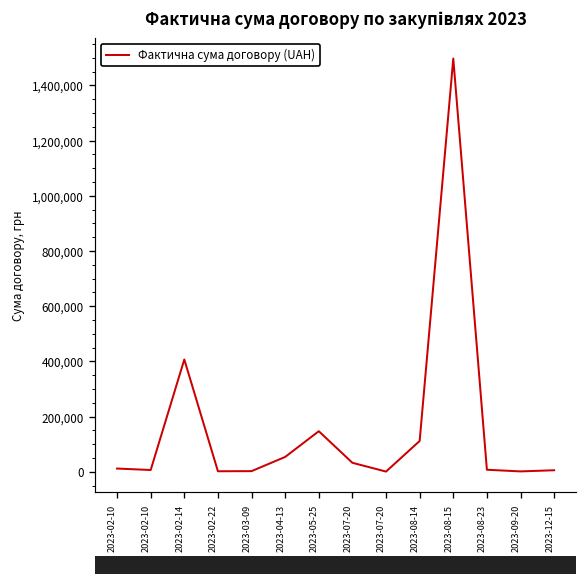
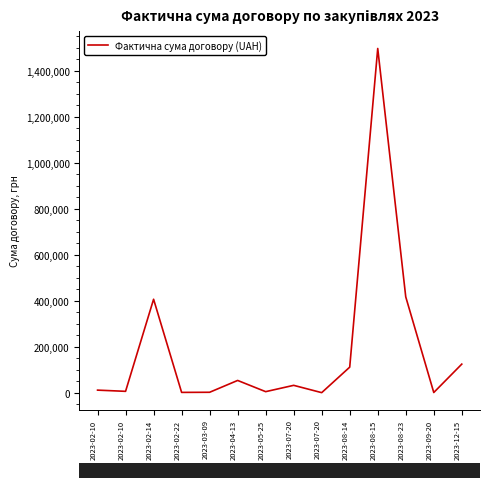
2023-05-25: 150,000 -> 0
2023-08-23: 10,000 -> 420,000
2023-12-15: 10,000 -> 120,000
